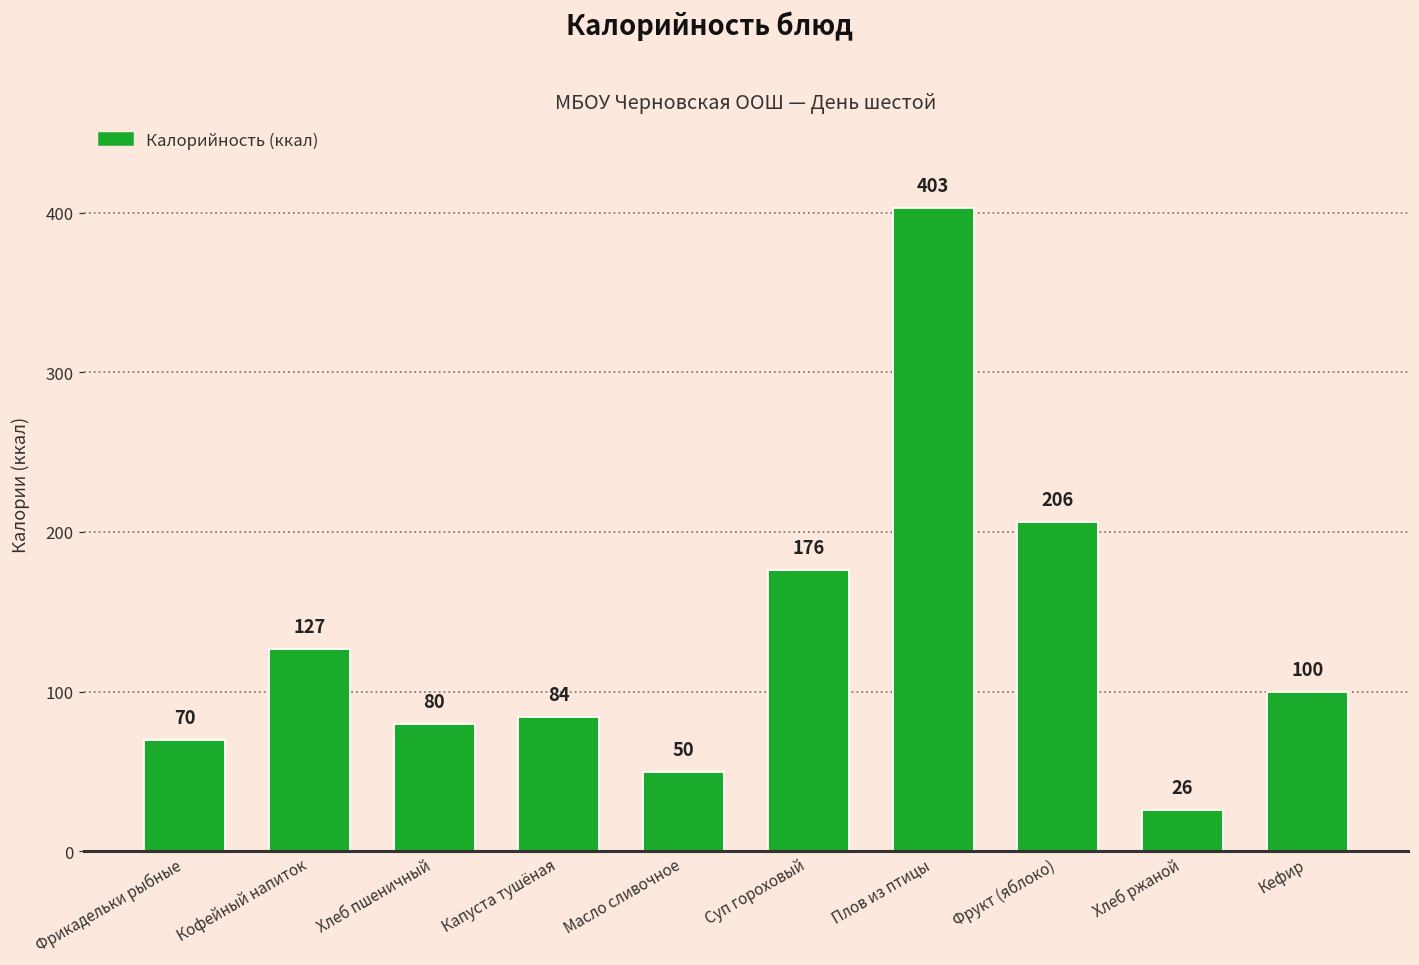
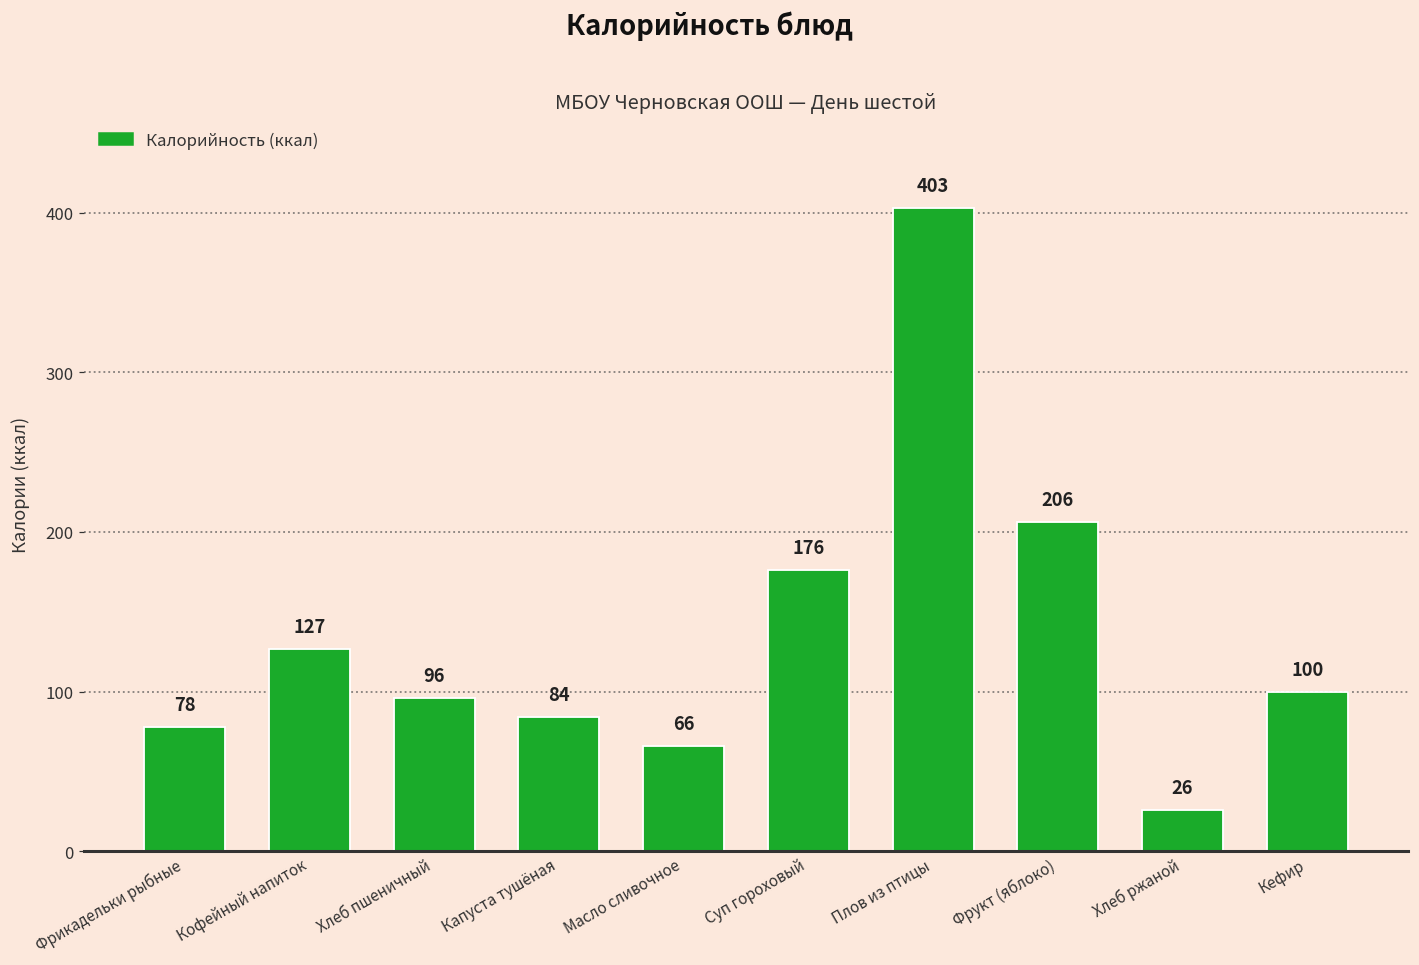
Фрикадельки рыбные: 70 -> 78
Хлеб пшеничный: 80 -> 96
Масло сливочное: 50 -> 66
